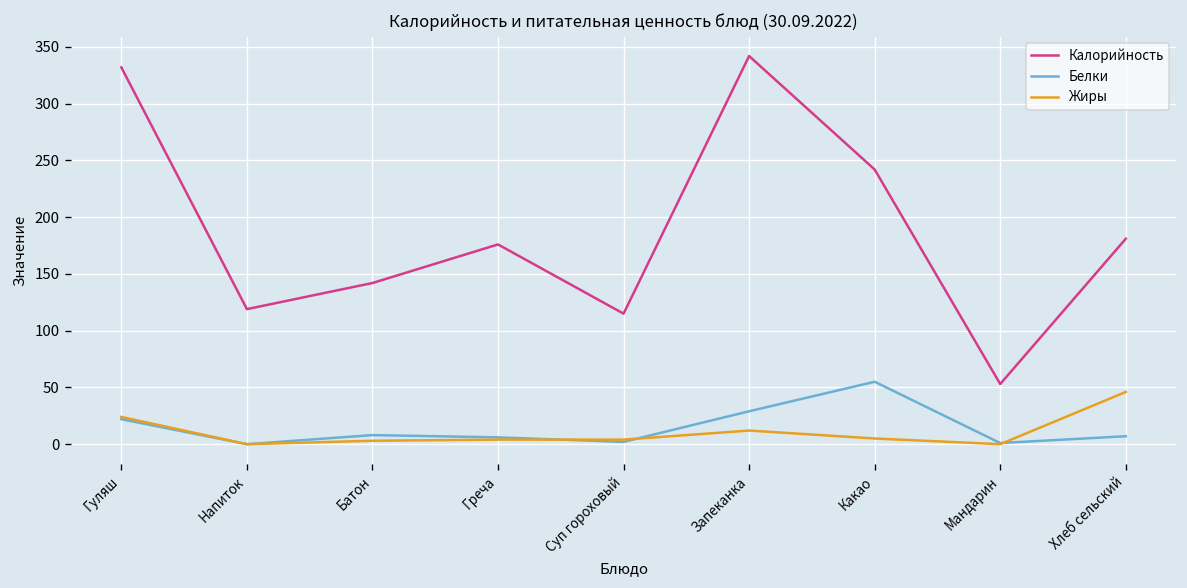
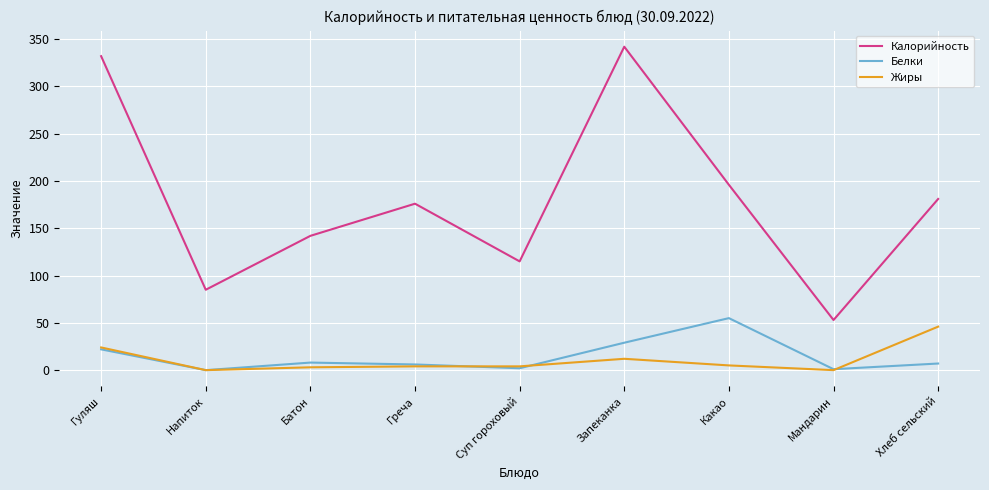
Калорийность, Напиток: 120 -> 90
Калорийность, Какао: 240 -> 200
